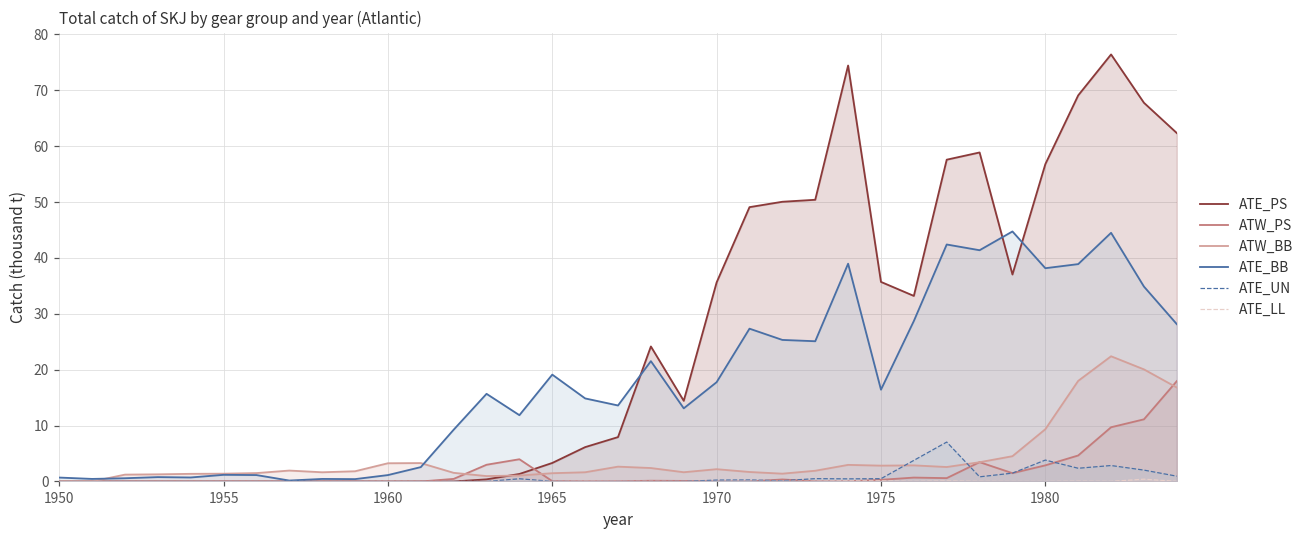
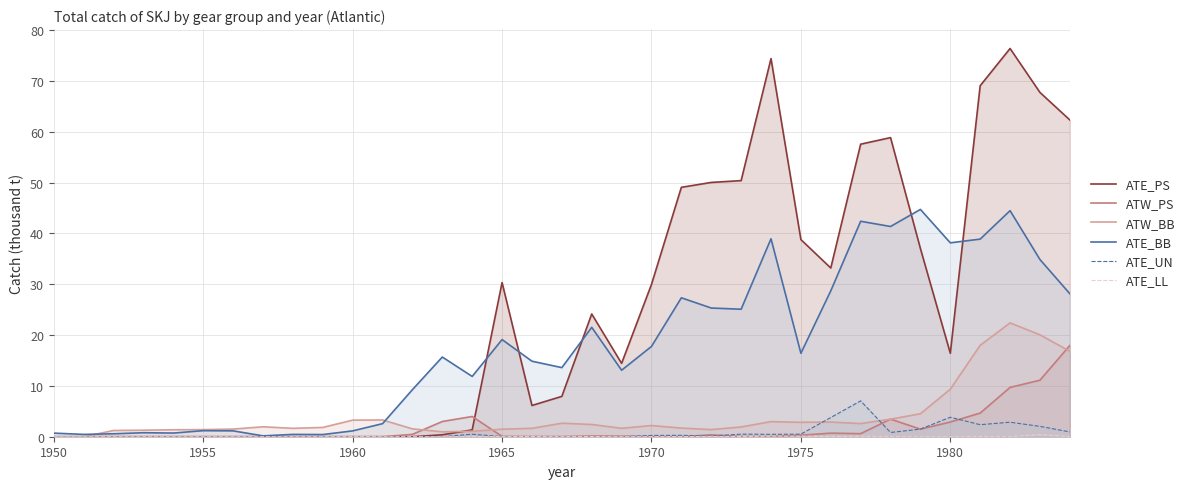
ATE_PS, 1965: 3 -> 30
ATE_PS, 1970: 36 -> 30
ATE_PS, 1975: 36 -> 39
ATE_PS, 1980: 57 -> 16
